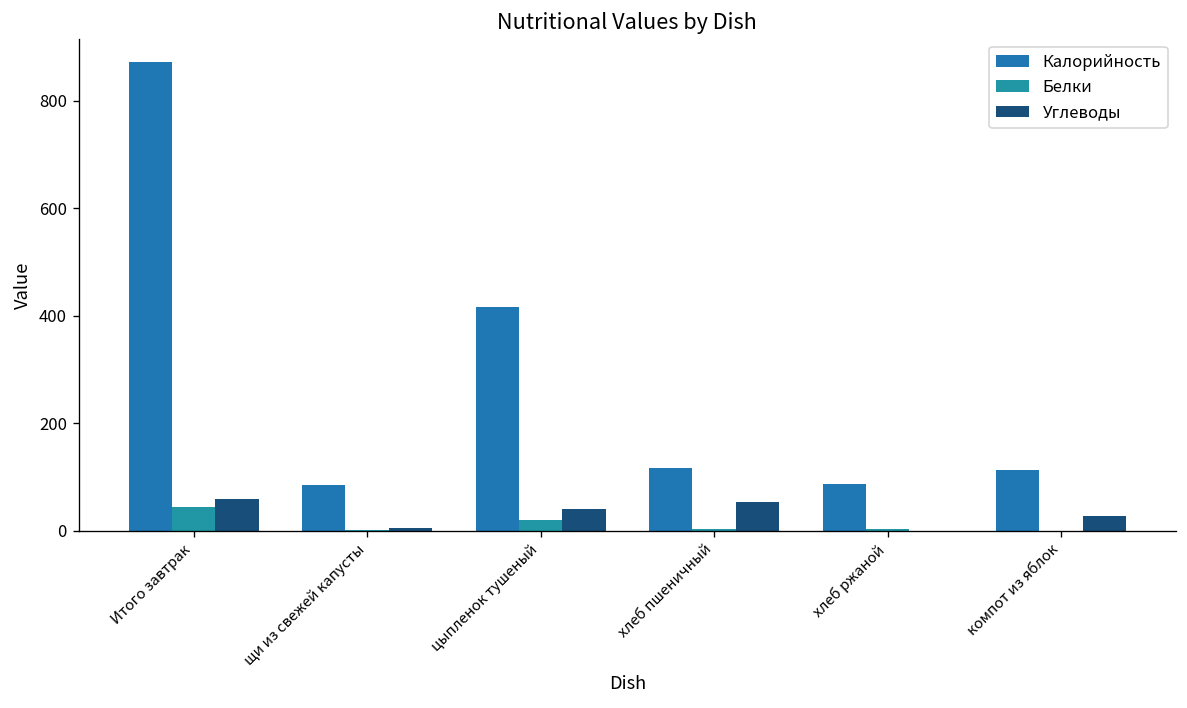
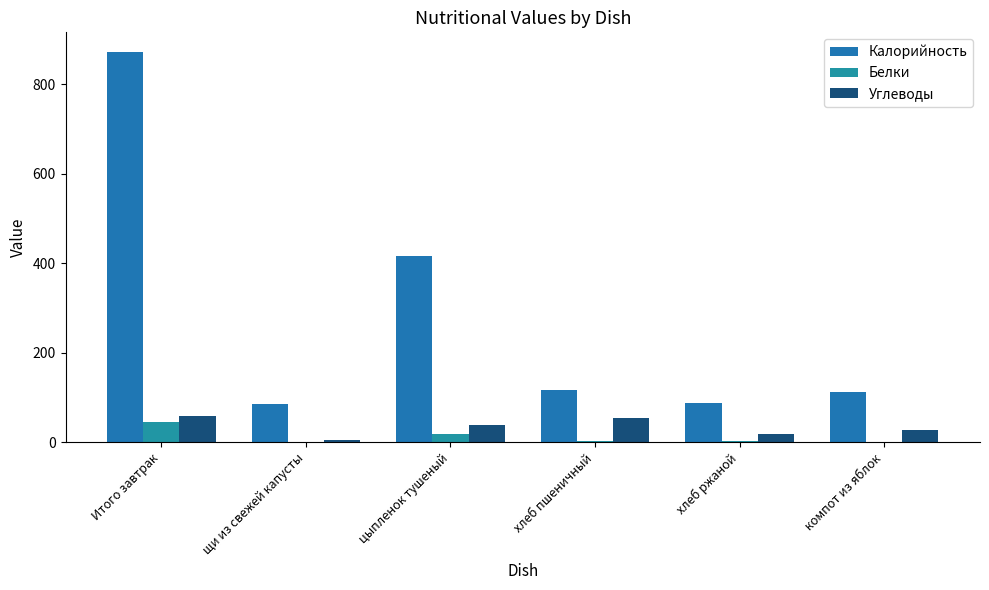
Углеводы, хлеб ржаной: 0 -> 20
